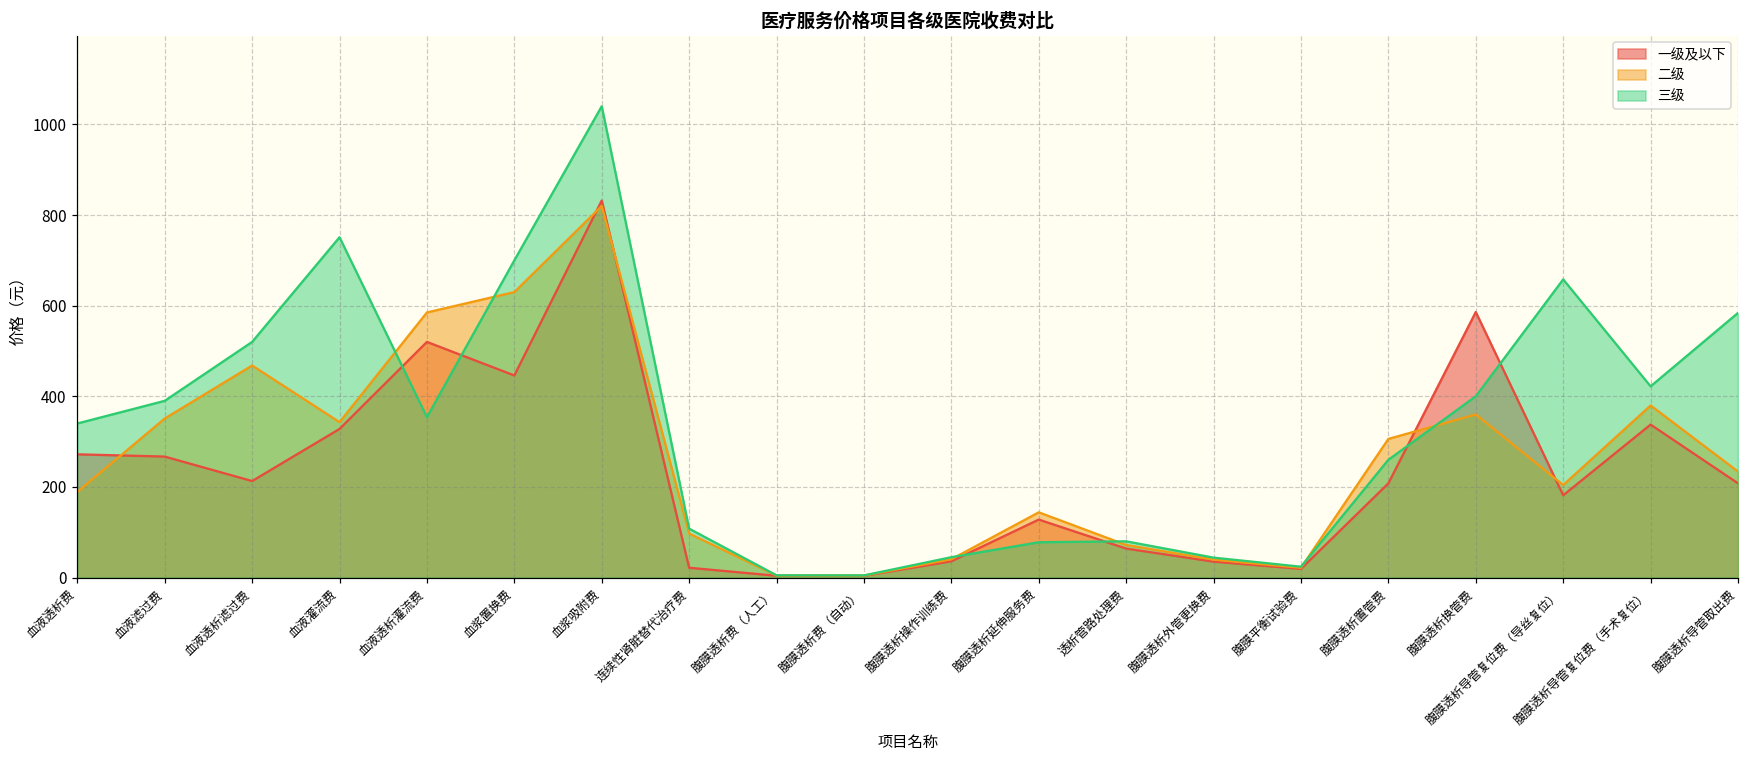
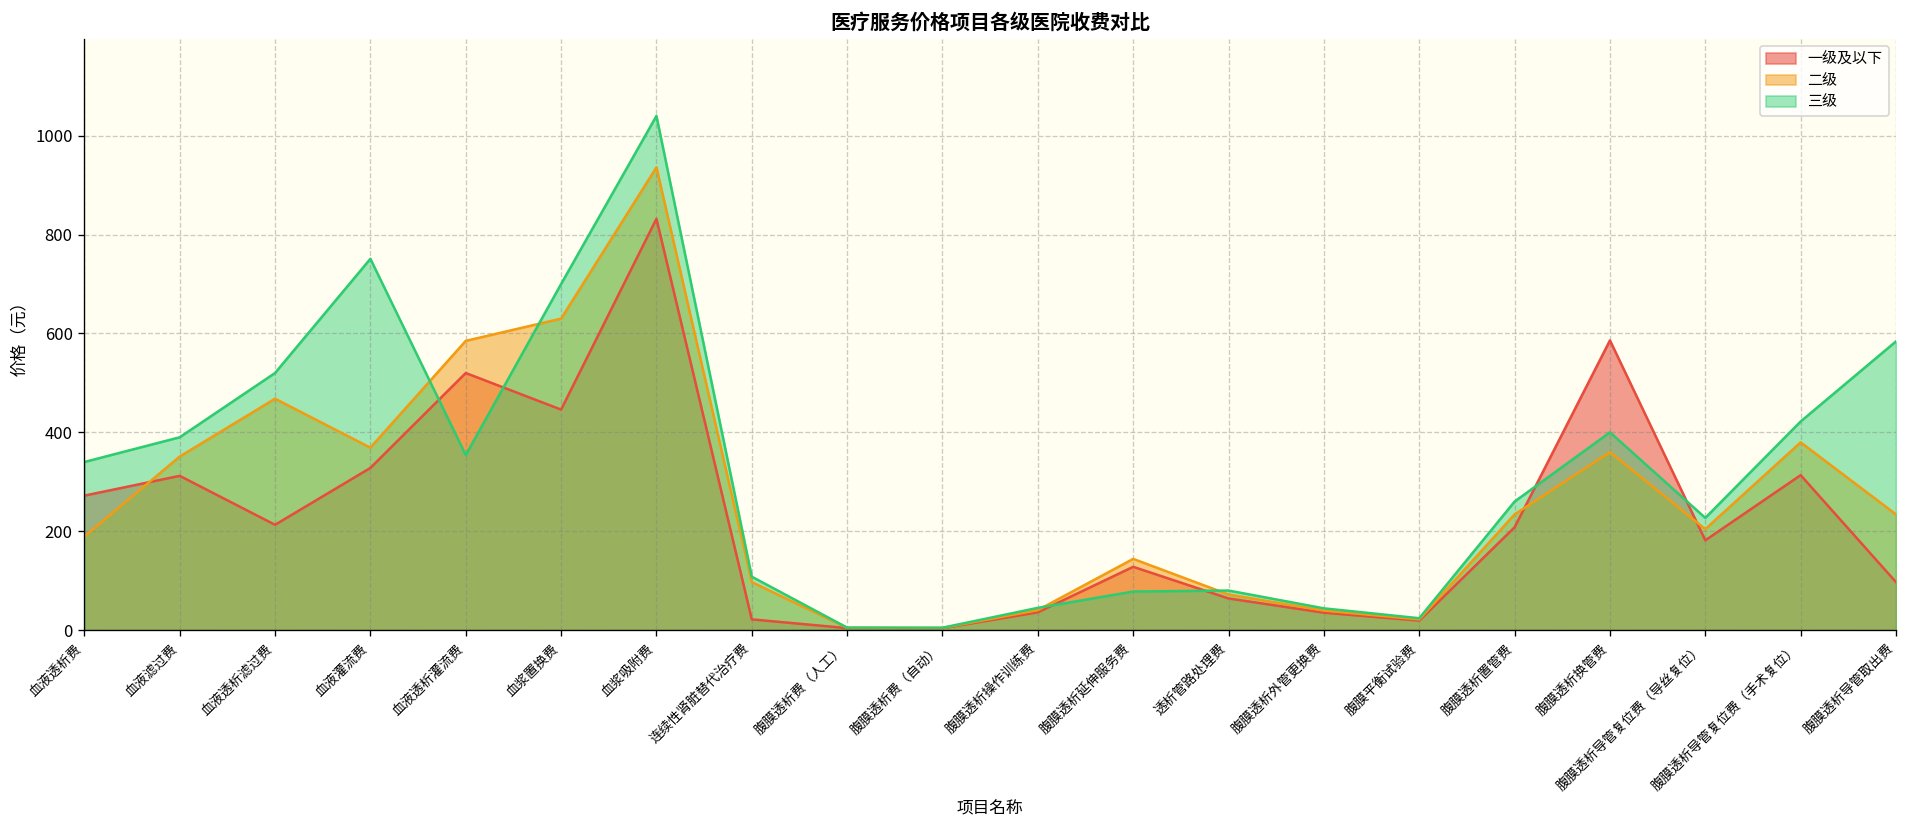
一级及以下, 血液滤过费: 270 -> 310
二级, 血液灌流费: 340 -> 370
二级, 血浆吸附费: 820 -> 940
二级, 腹膜透析置管费: 310 -> 230
三级, 腹膜透析导管复位费（导丝复位）: 660 -> 230
一级及以下, 腹膜透析导管复位费（手术复位）: 340 -> 310
一级及以下, 腹膜透析导管取出费: 210 -> 100
